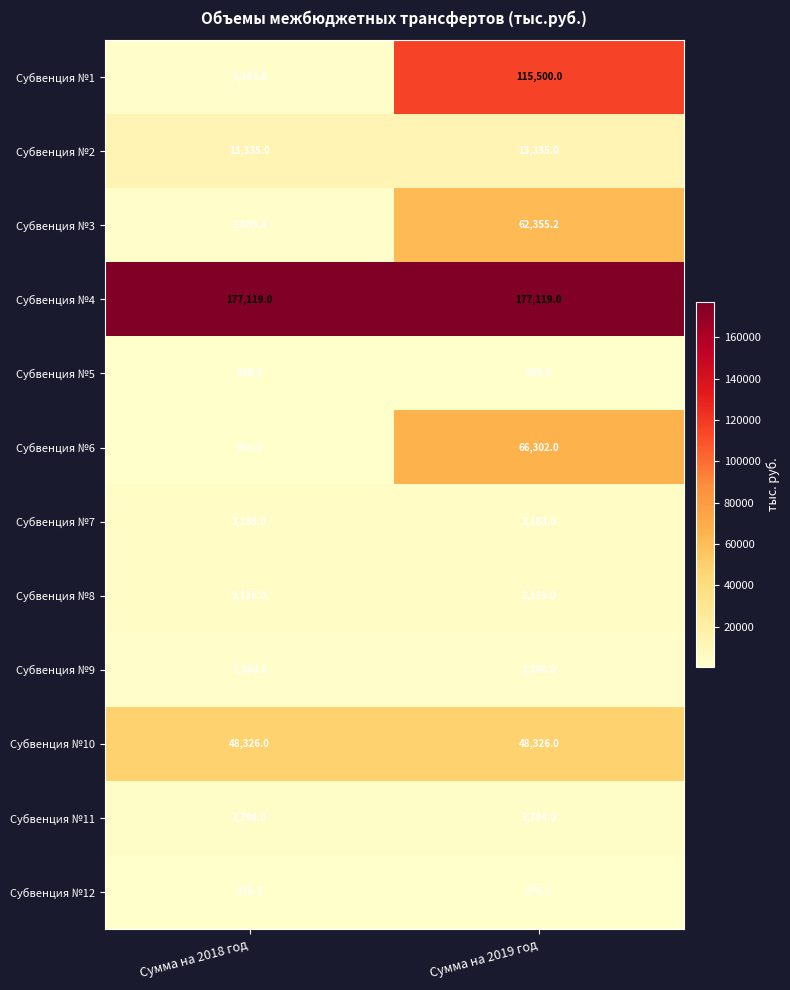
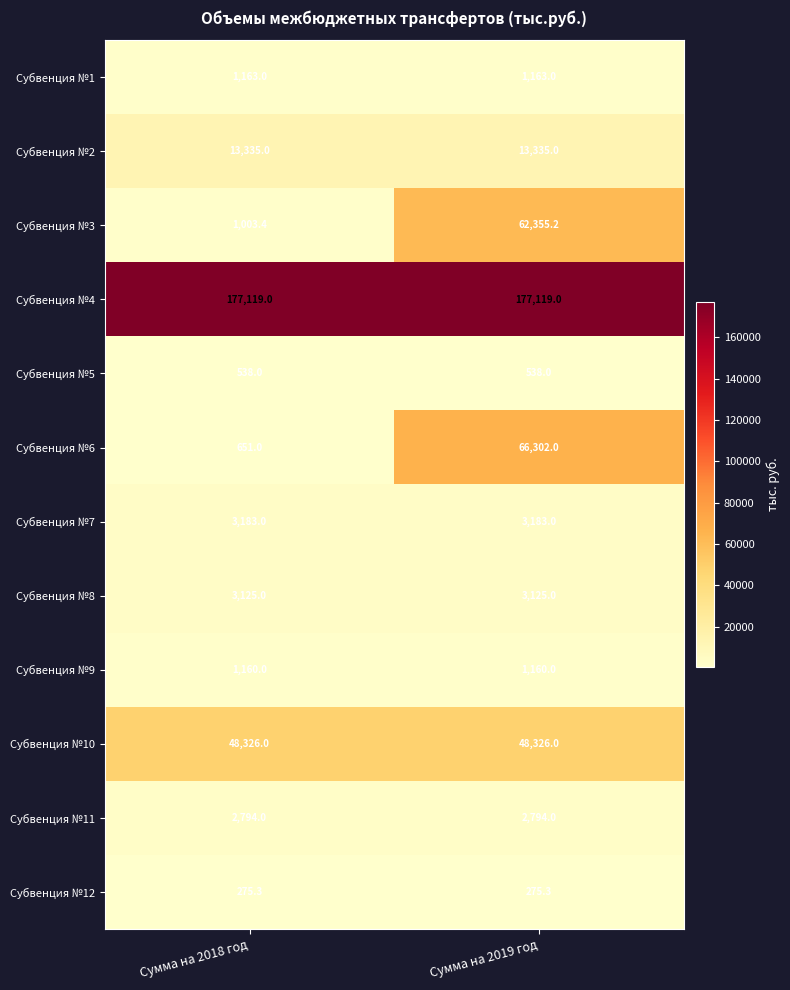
Субвенция №1, Сумма на 2019 год: 115,500.0 -> 1,163.0
